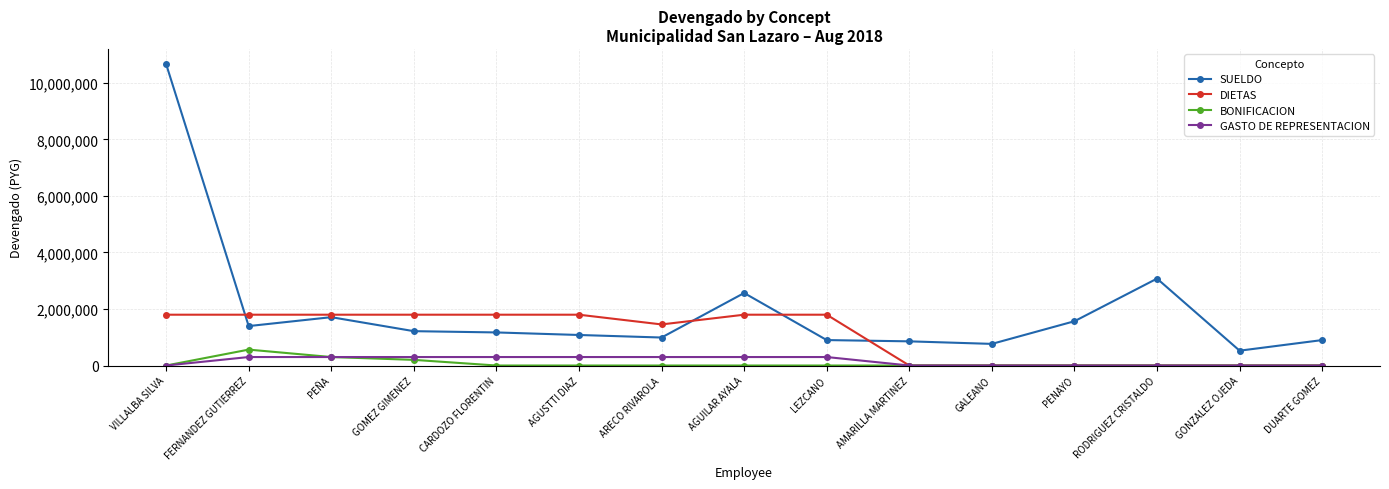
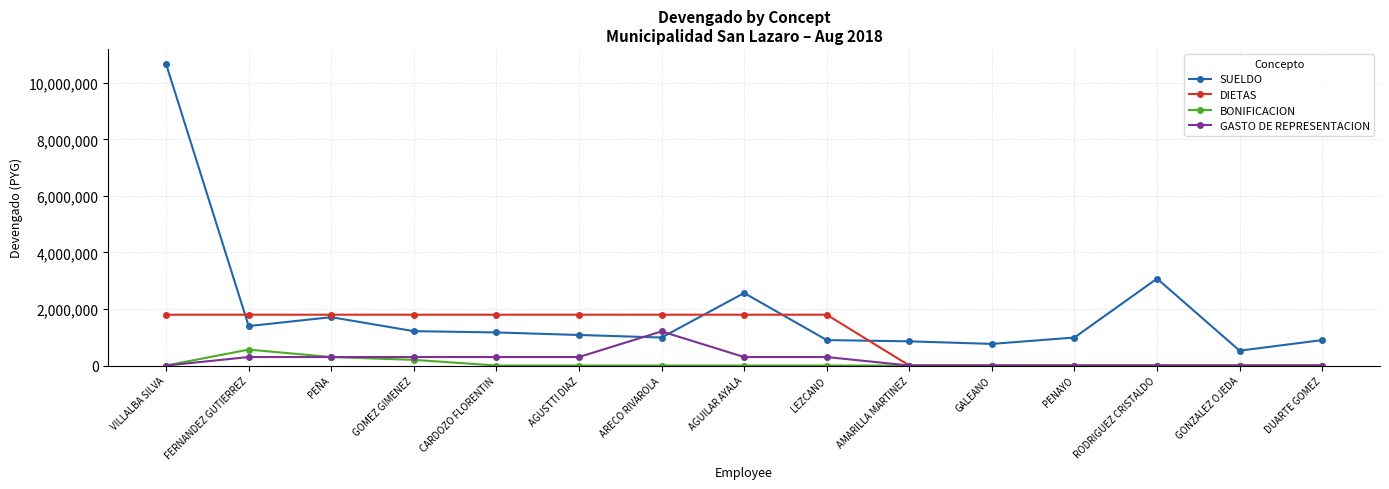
DIETAS, ARECO RIVAROLA: 1,500,000 -> 1,800,000
GASTO DE REPRESENTACION, ARECO RIVAROLA: 300,000 -> 1,200,000
SUELDO, PENAYO: 1,600,000 -> 1,000,000
